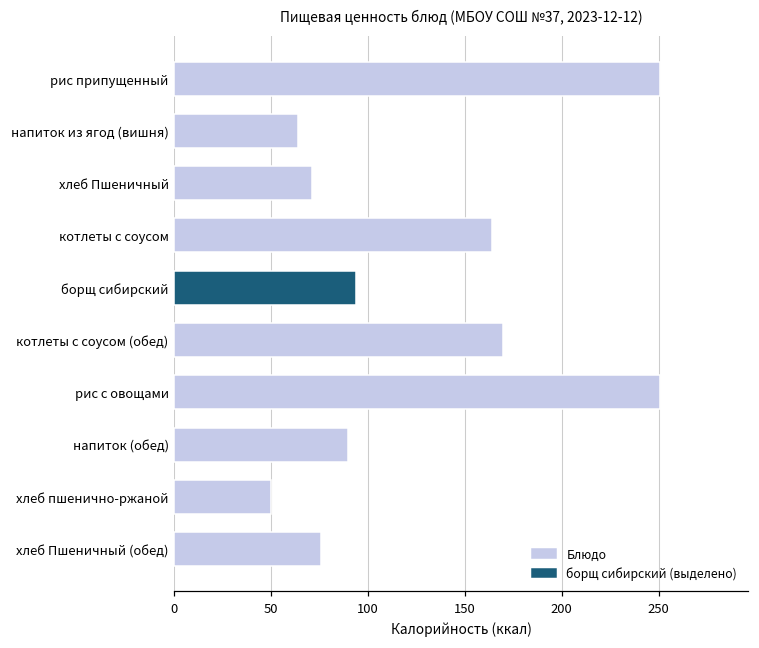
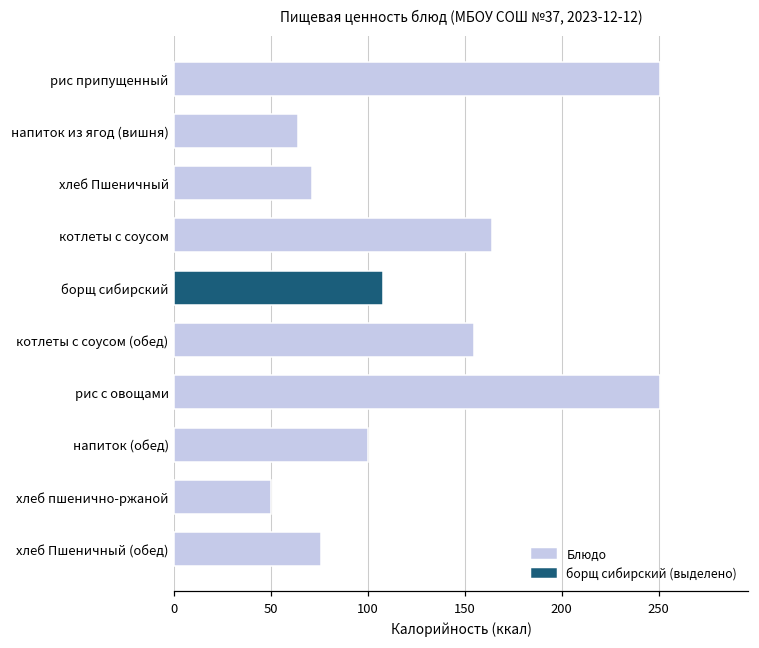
борщ сибирский: 94 -> 108
котлеты с соусом (обед): 170 -> 155
напиток (обед): 90 -> 100
